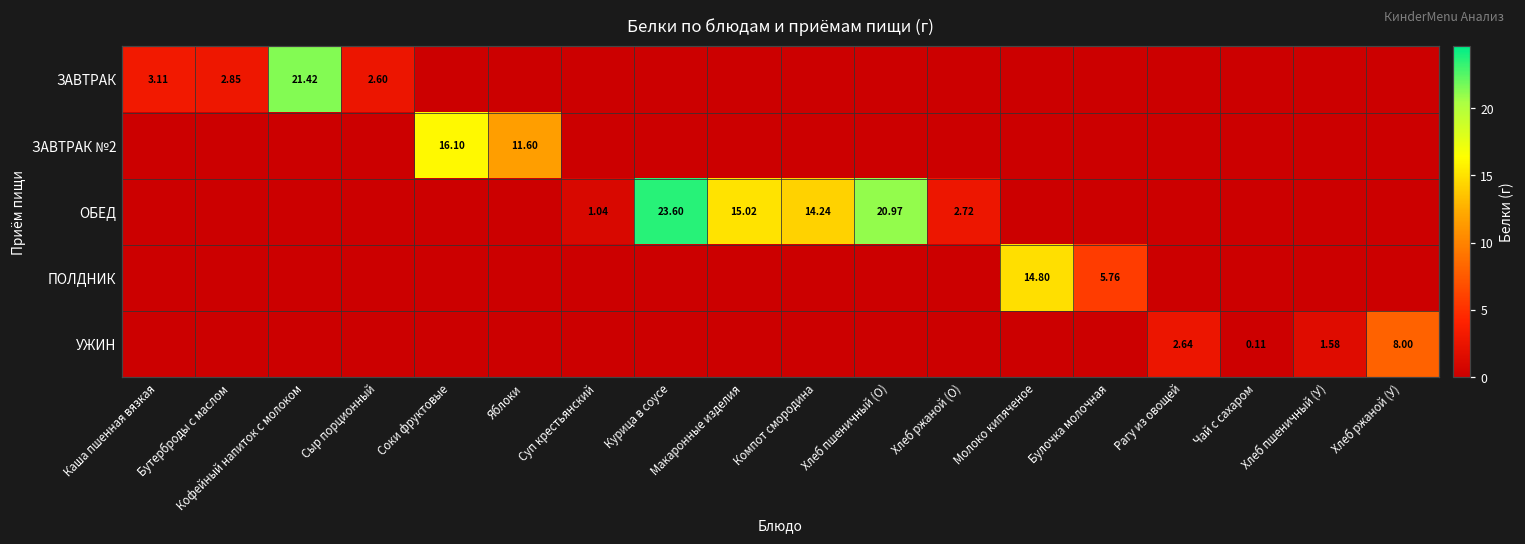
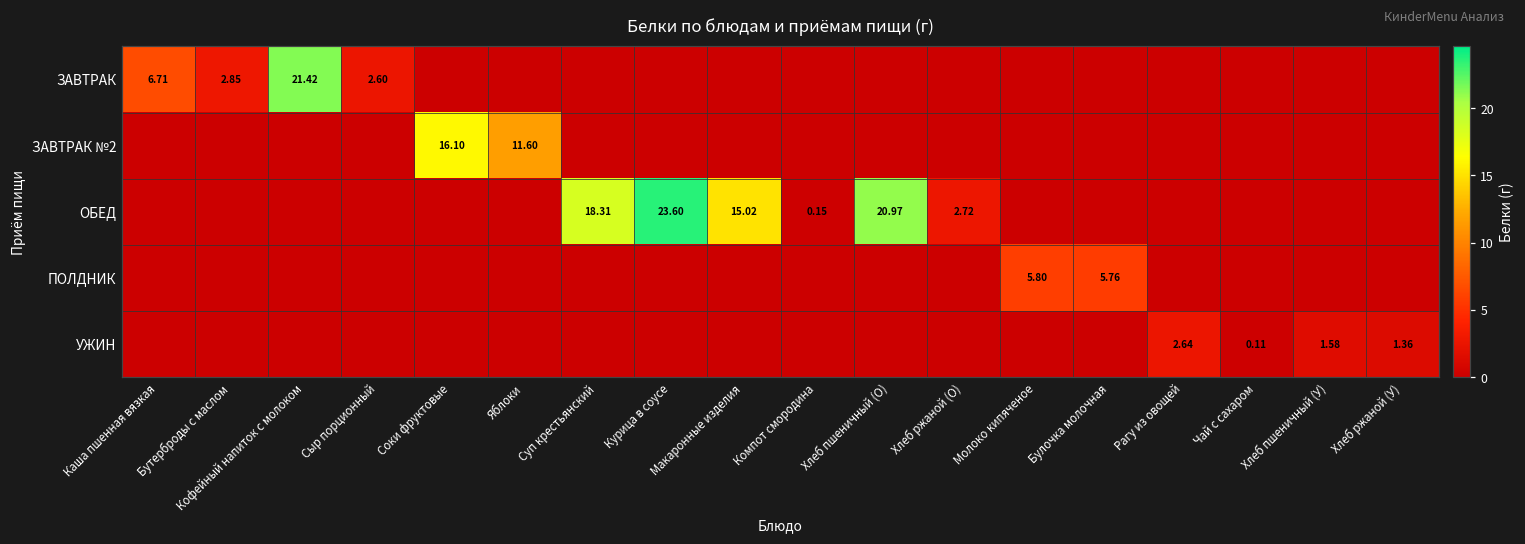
ЗАВТРАК, Каша пшенная вязкая: 3.11 -> 6.71
ОБЕД, Суп крестьянский: 1.04 -> 18.31
ОБЕД, Компот смородина: 14.24 -> 0.15
ПОЛДНИК, Молоко кипяченое: 14.80 -> 5.80
УЖИН, Хлеб ржаной (У): 8.00 -> 1.36
